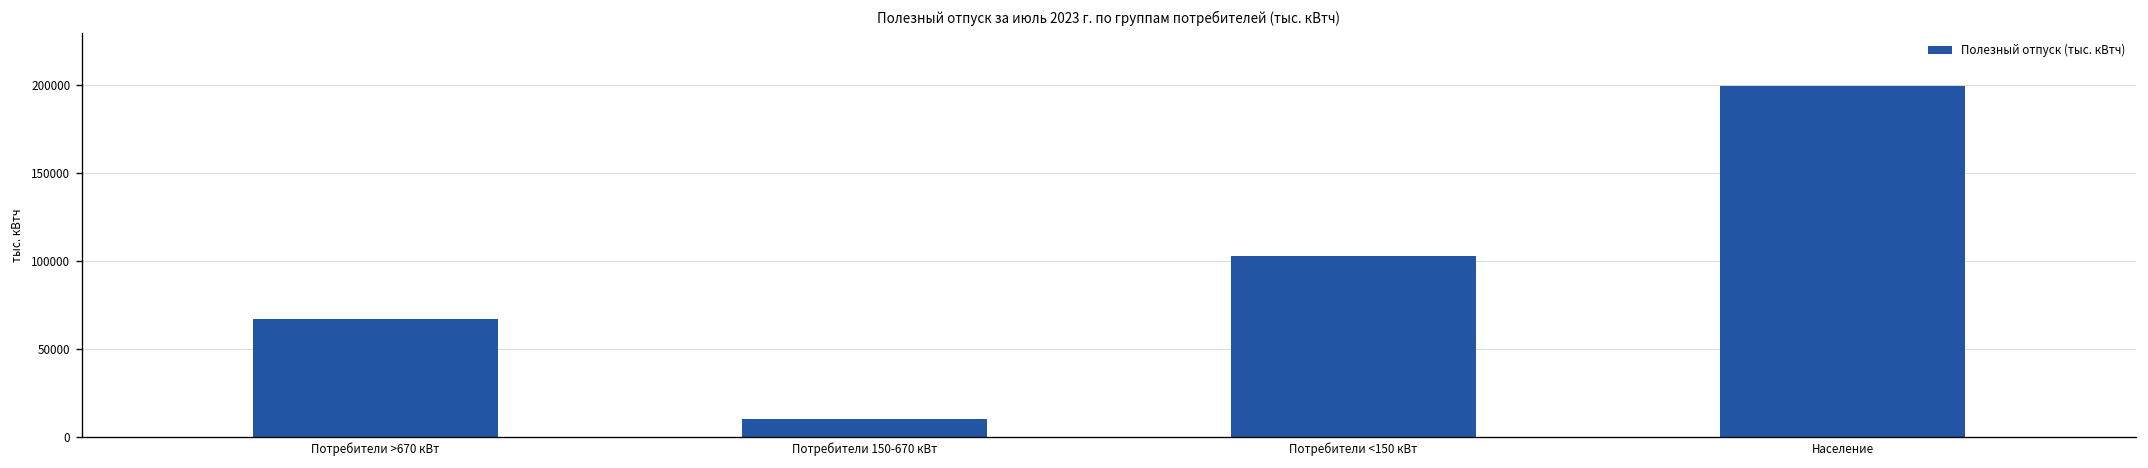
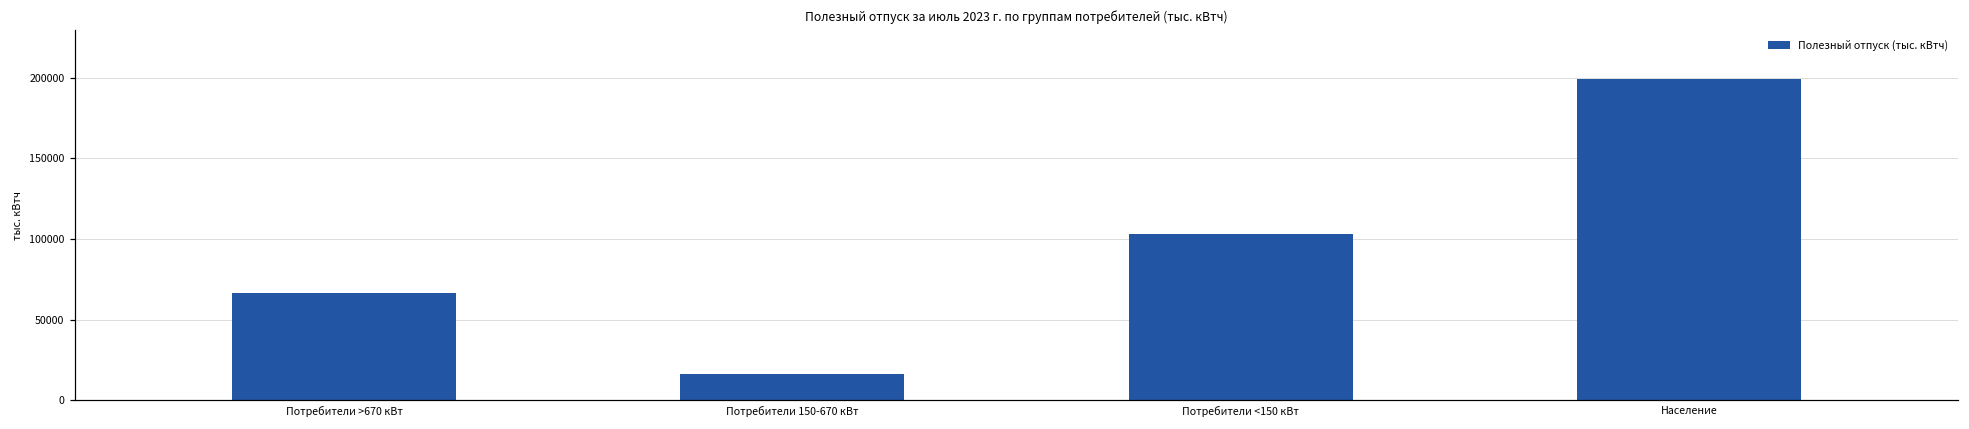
Потребители 150-670 кВт: 10000 -> 16000
